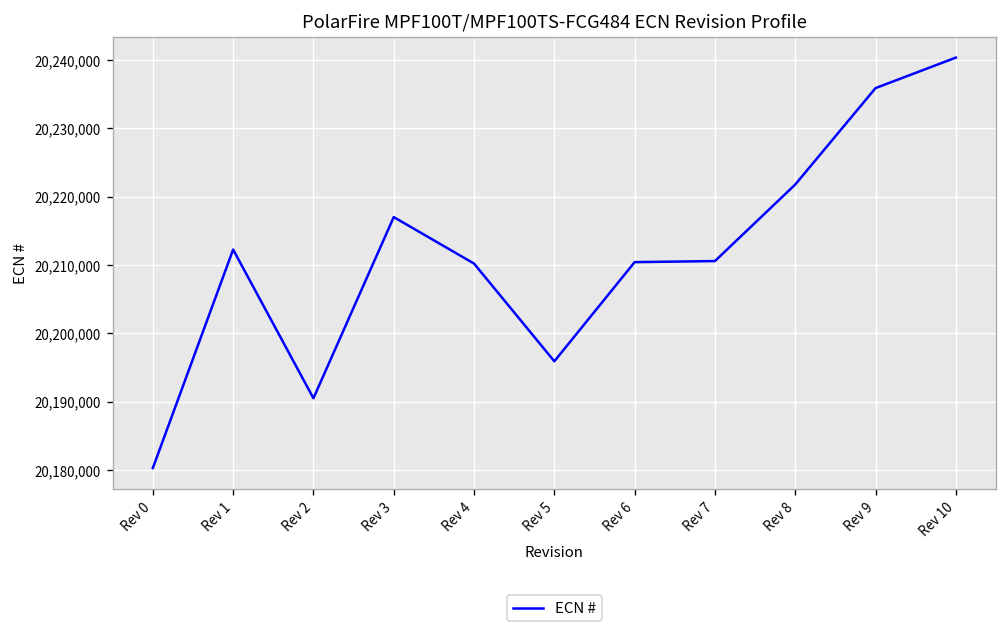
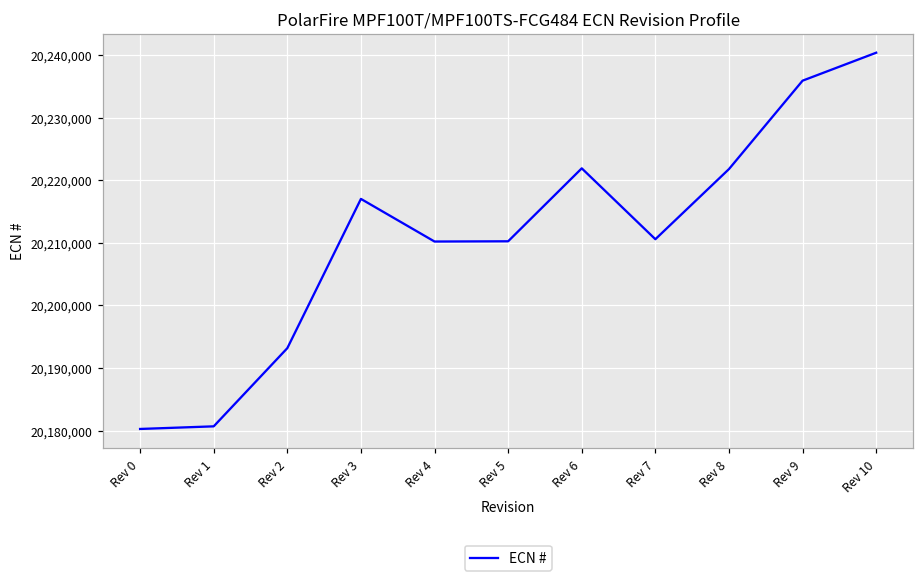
Rev 1: 20,212,000 -> 20,181,000
Rev 2: 20,190,000 -> 20,193,000
Rev 5: 20,196,000 -> 20,210,000
Rev 6: 20,210,000 -> 20,222,000
